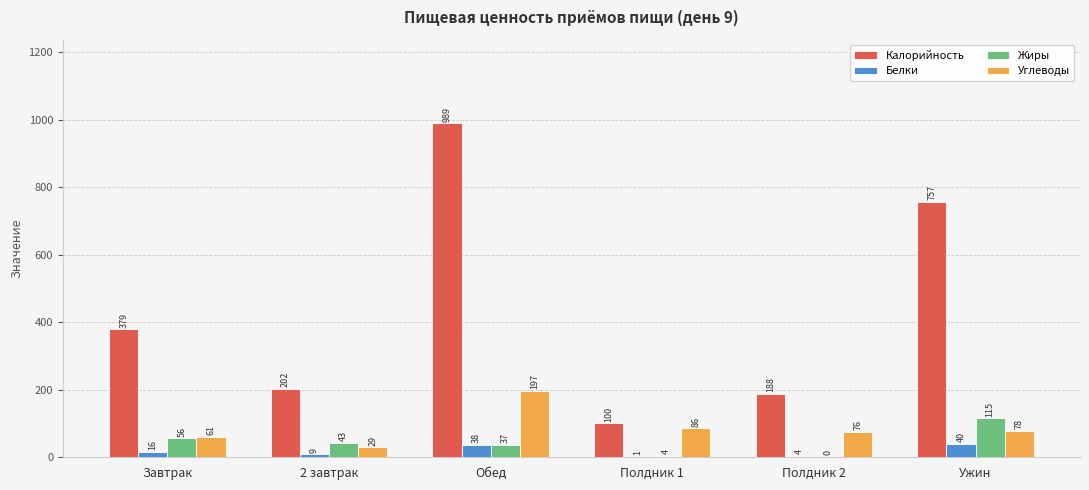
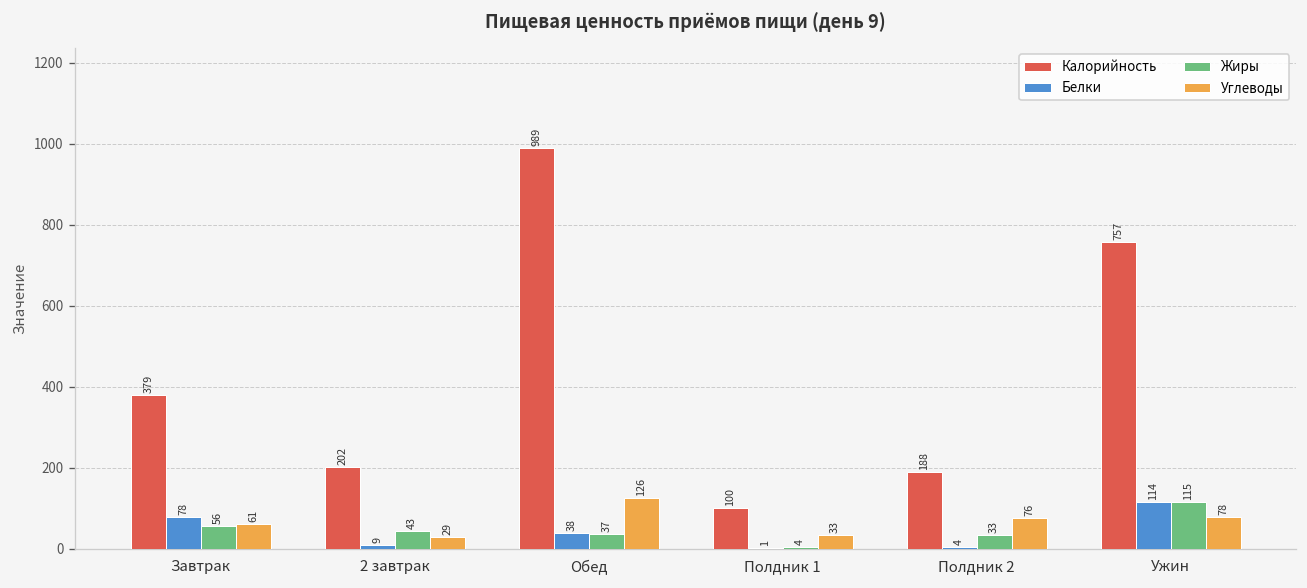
Белки, Завтрак: 16 -> 78
Углеводы, Обед: 197 -> 126
Углеводы, Полдник 1: 86 -> 33
Жиры, Полдник 2: 0 -> 33
Белки, Ужин: 40 -> 114
